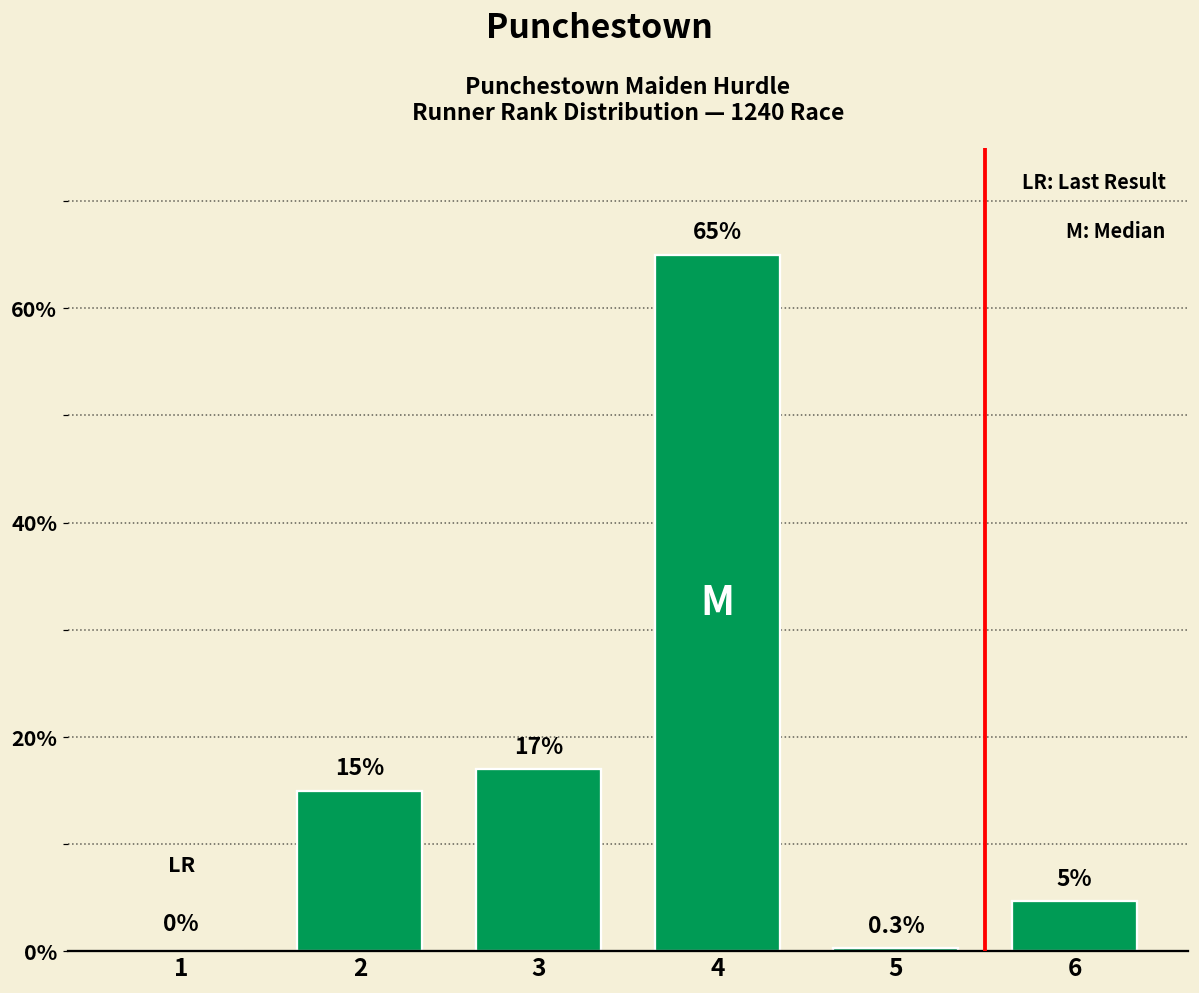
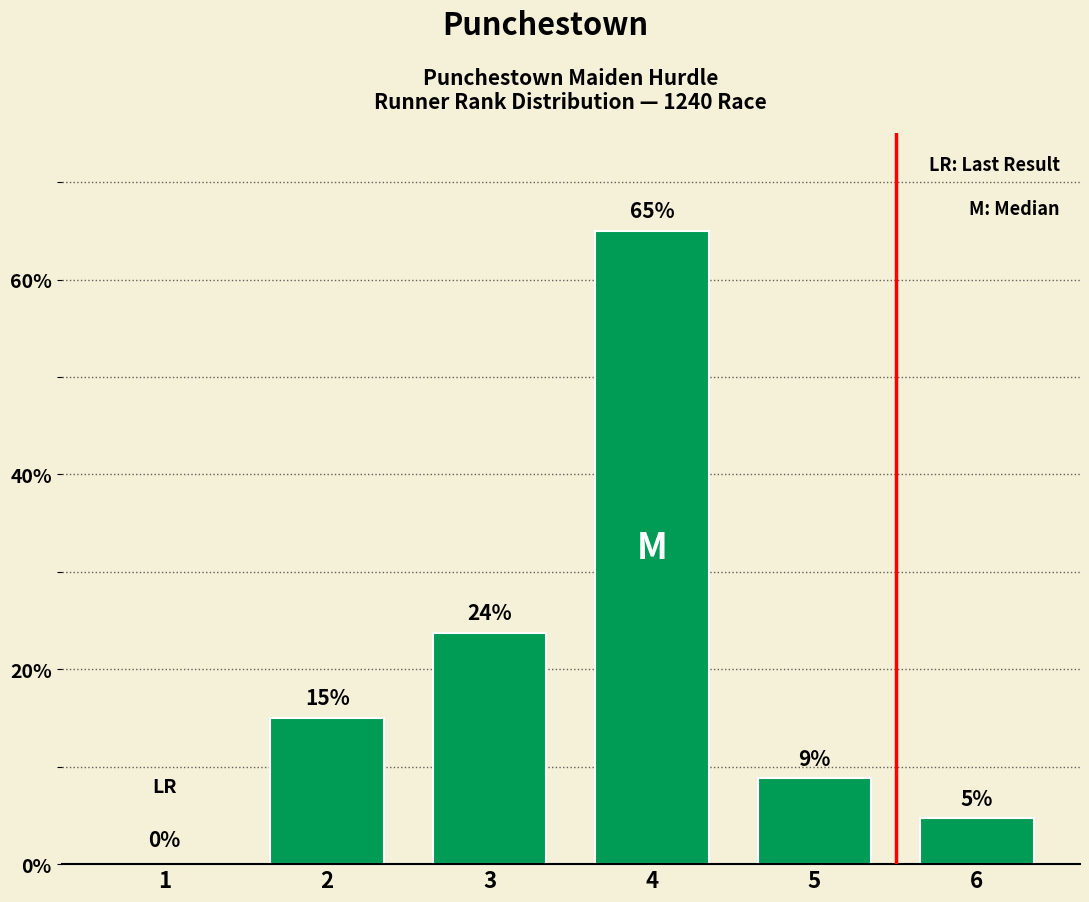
3: 17% -> 24%
5: 0.3% -> 9%
